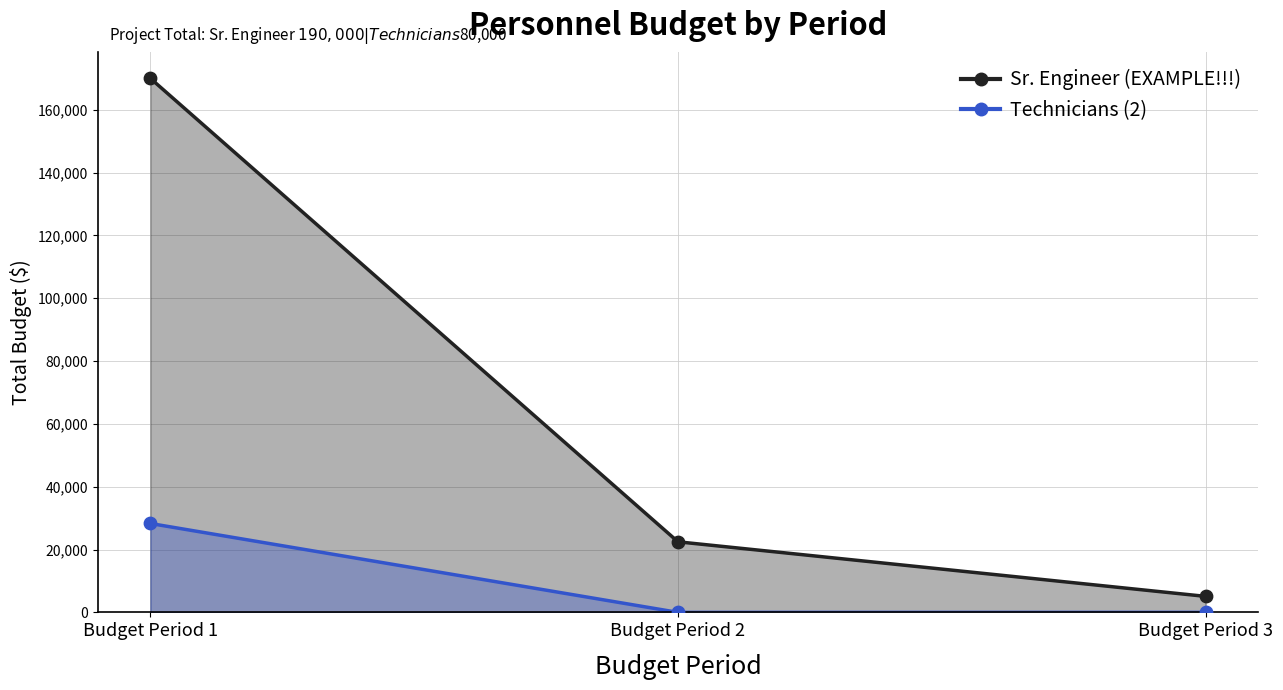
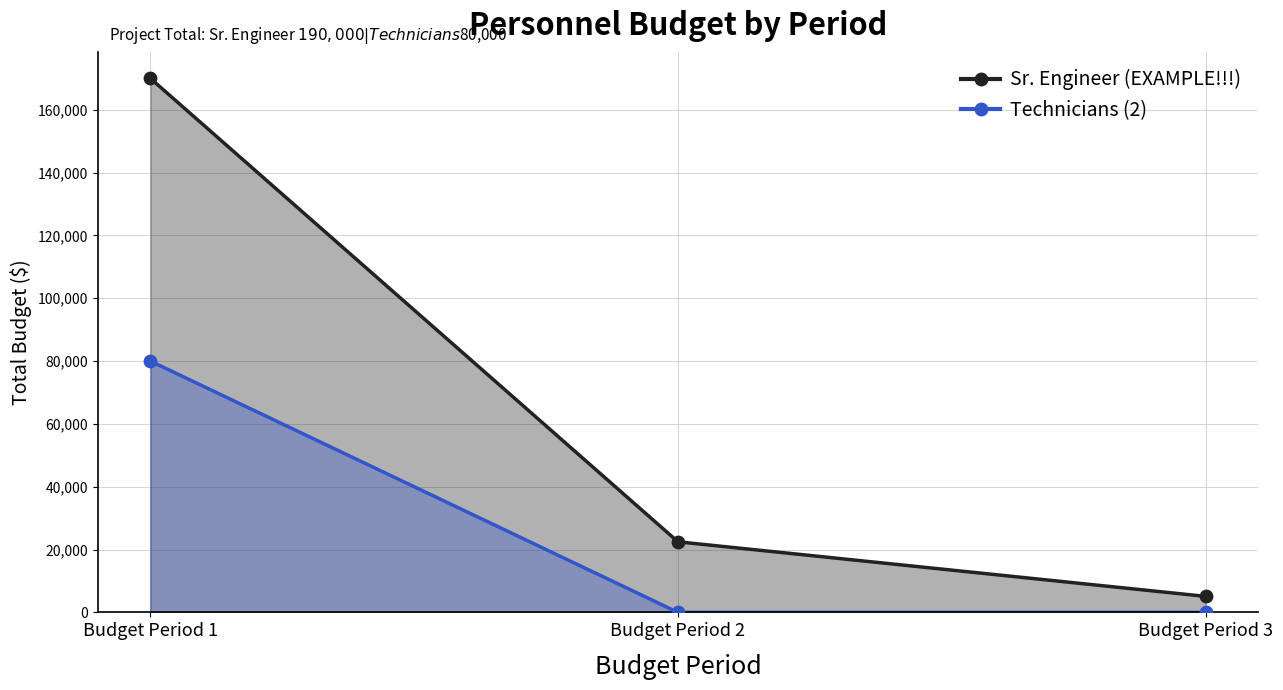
Technicians (2), Budget Period 1: 28,000 -> 80,000
